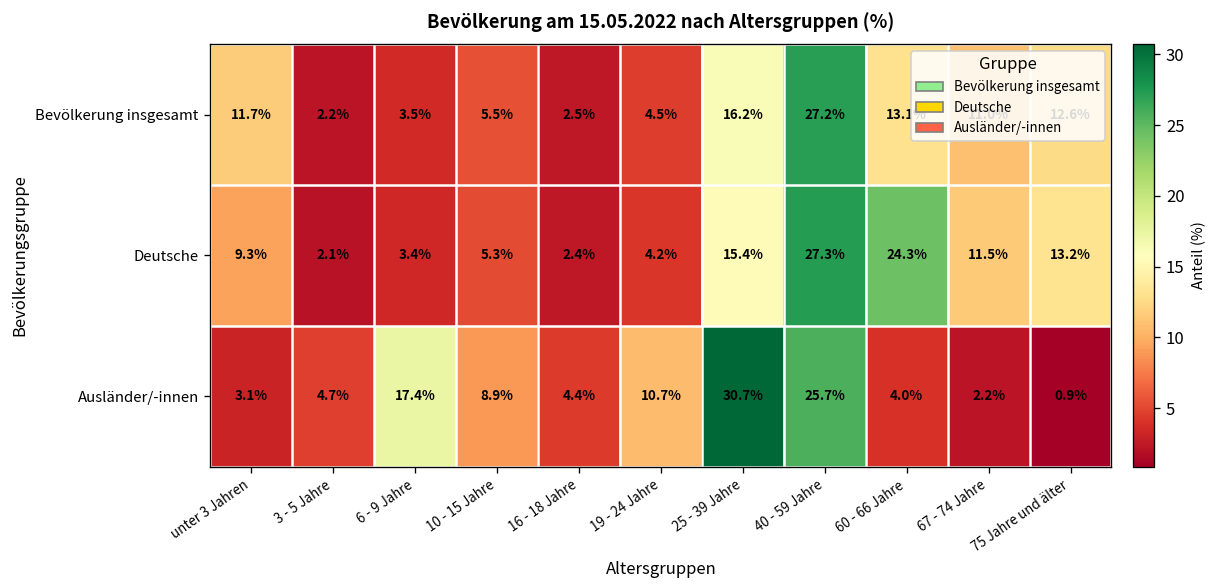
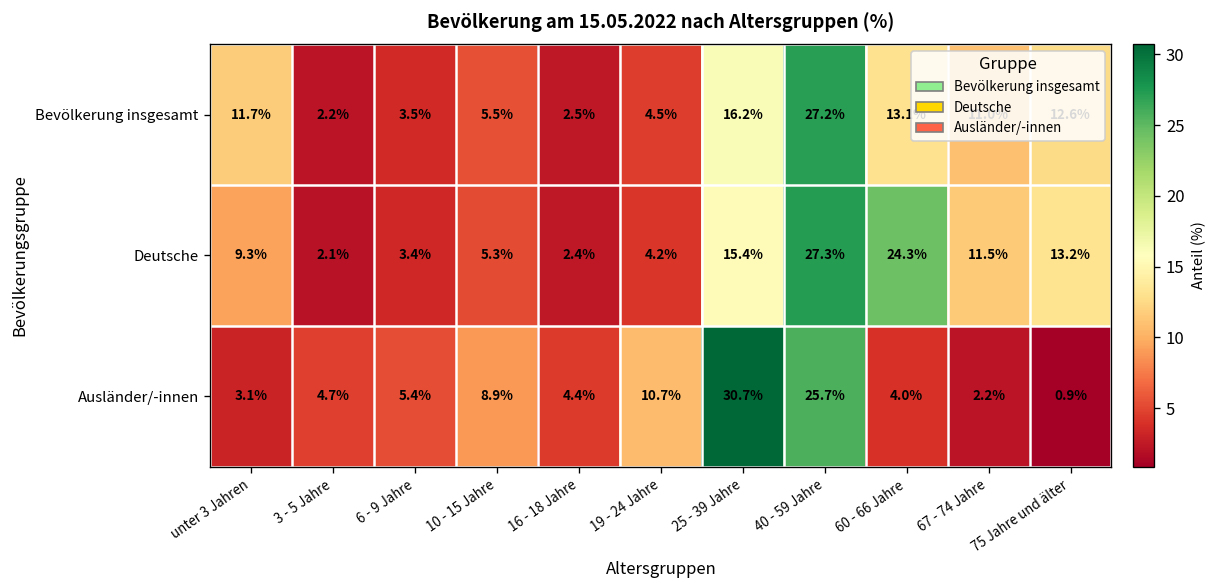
Ausländer/-innen, 6 - 9 Jahre: 17.4% -> 5.4%
